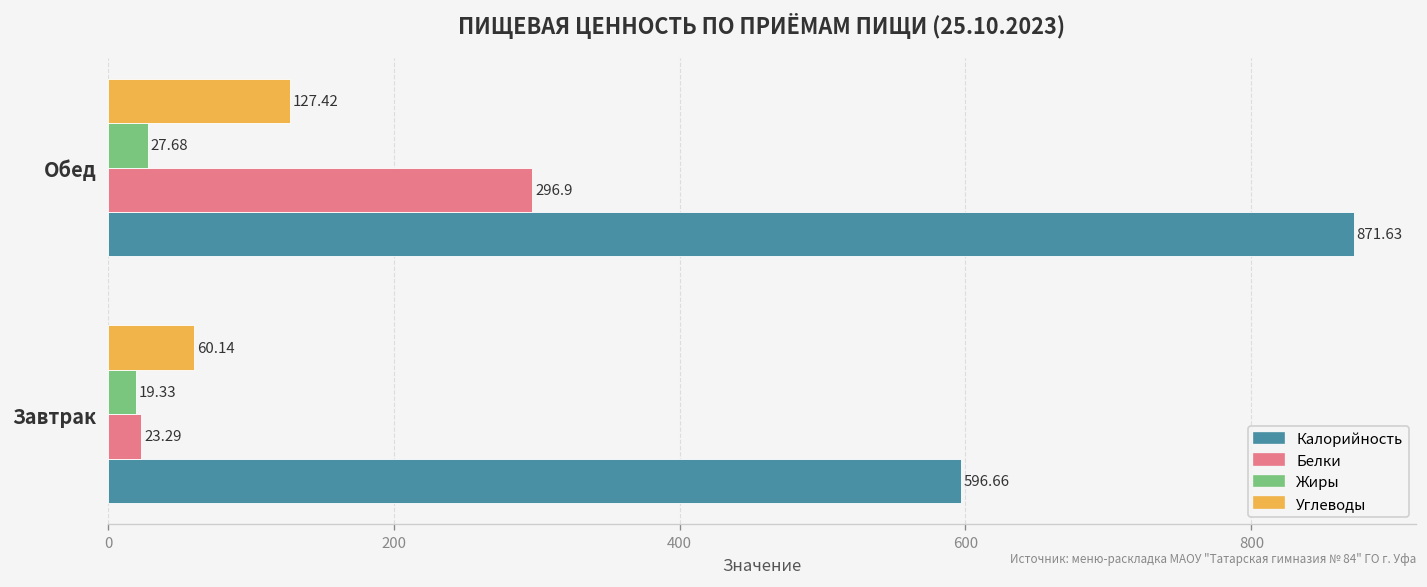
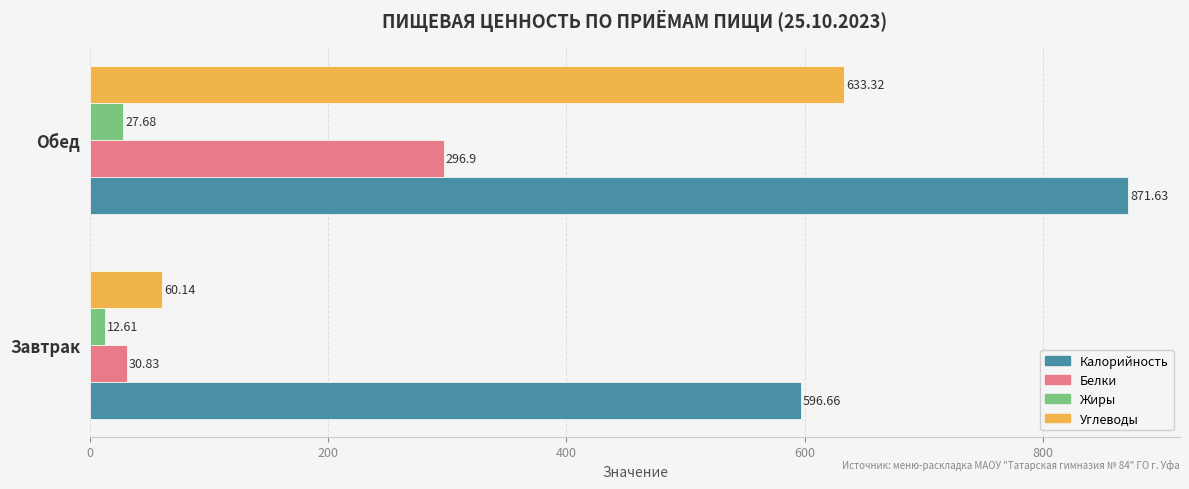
Углеводы, Обед: 127.42 -> 633.32
Жиры, Завтрак: 19.33 -> 12.61
Белки, Завтрак: 23.29 -> 30.83
